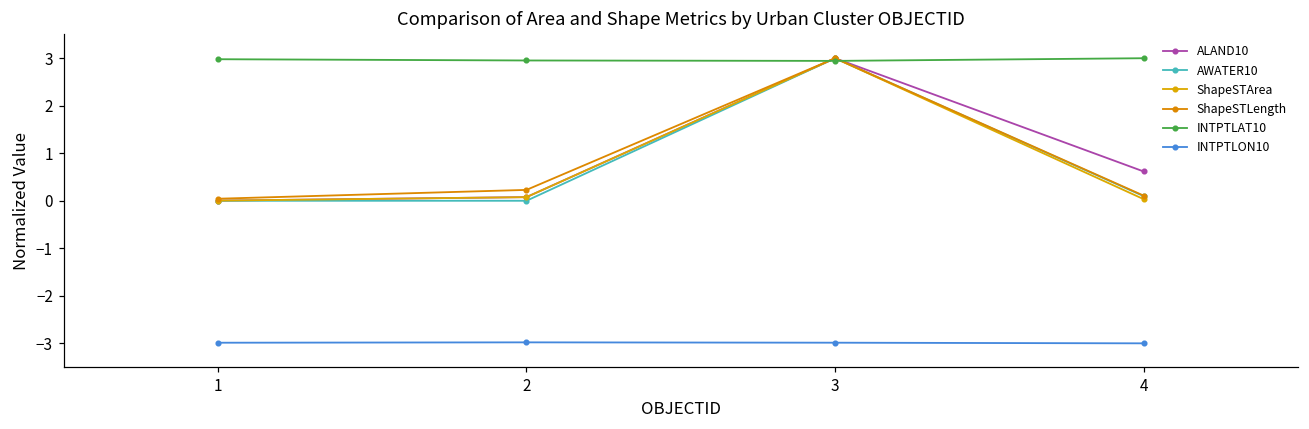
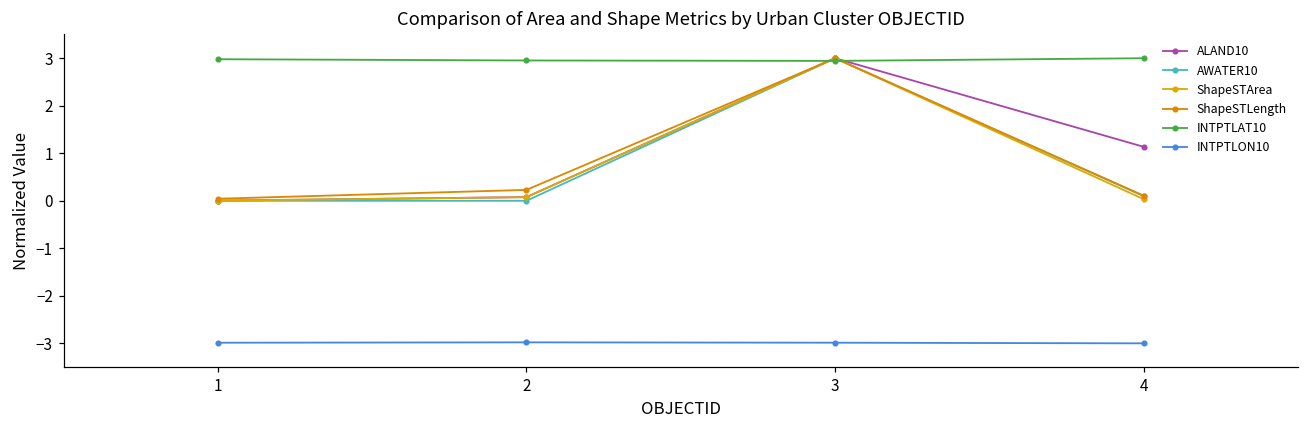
ALAND10, 4: 0.6 -> 1.1
